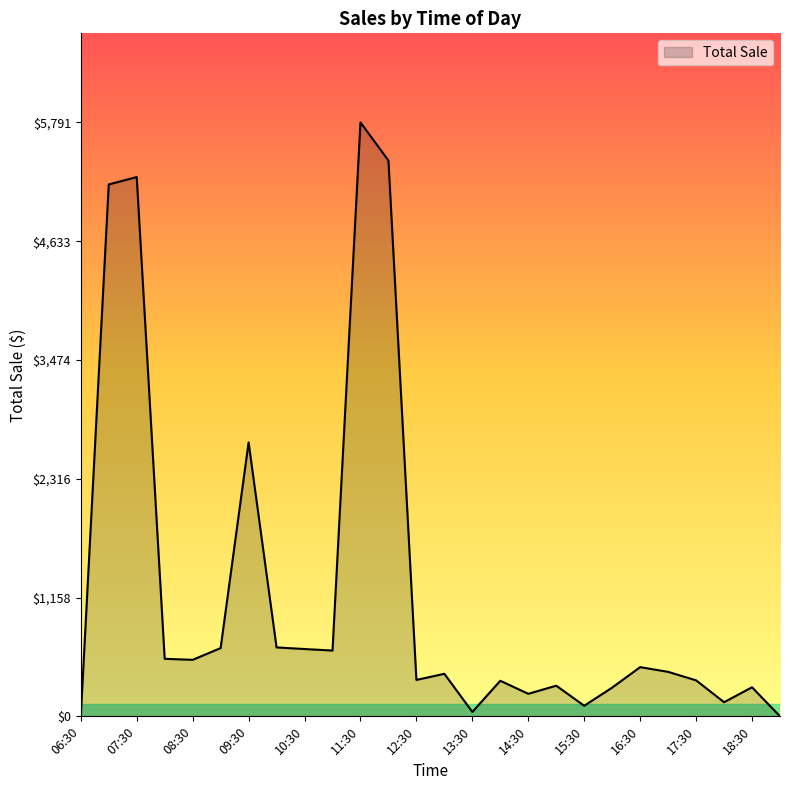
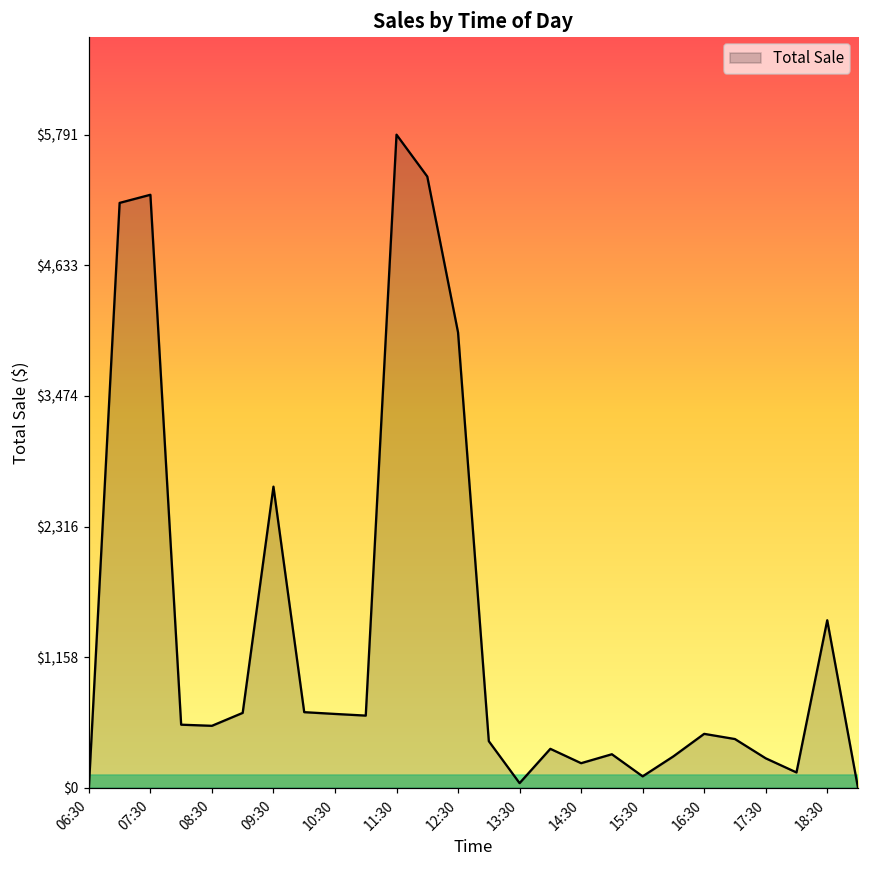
12:30: $360 -> $4,040
17:30: $350 -> $260
18:30: $280 -> $1,490
